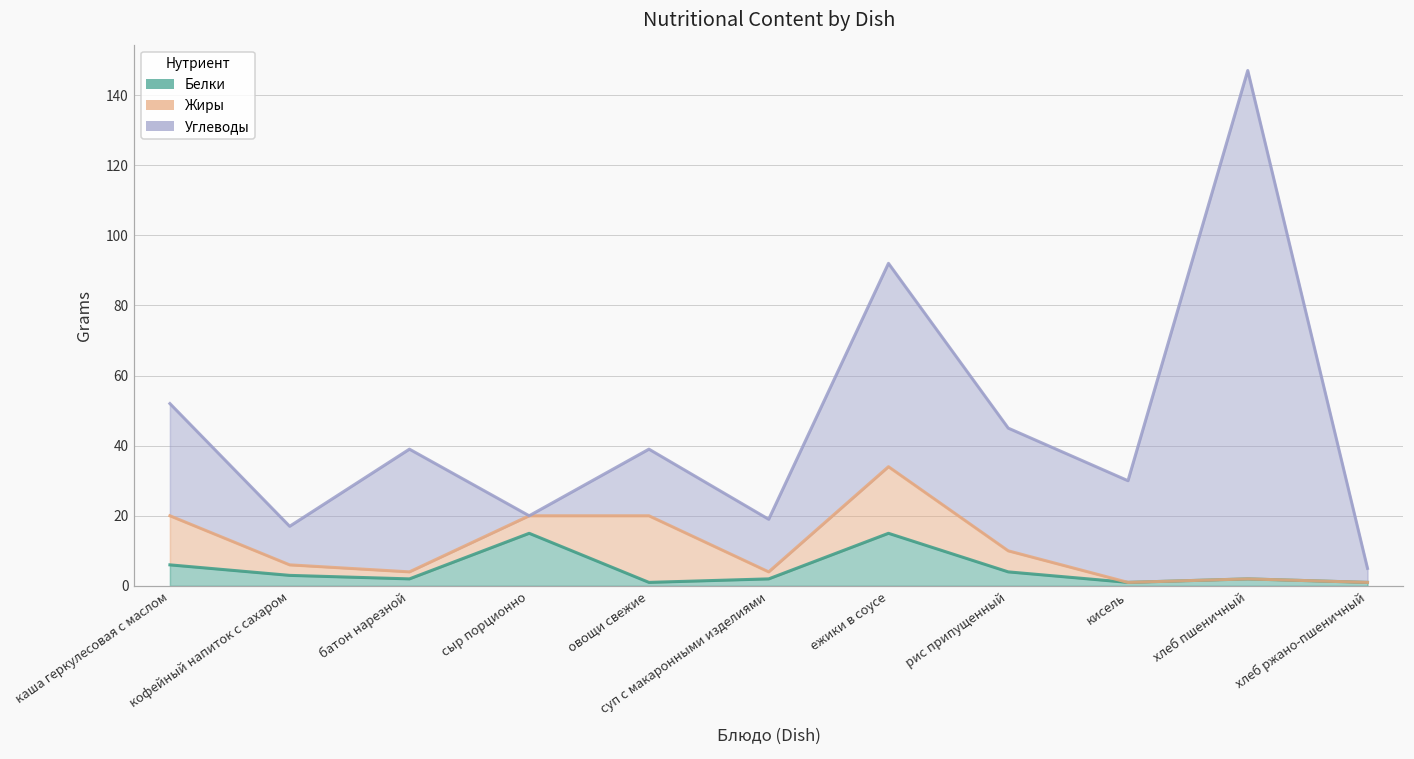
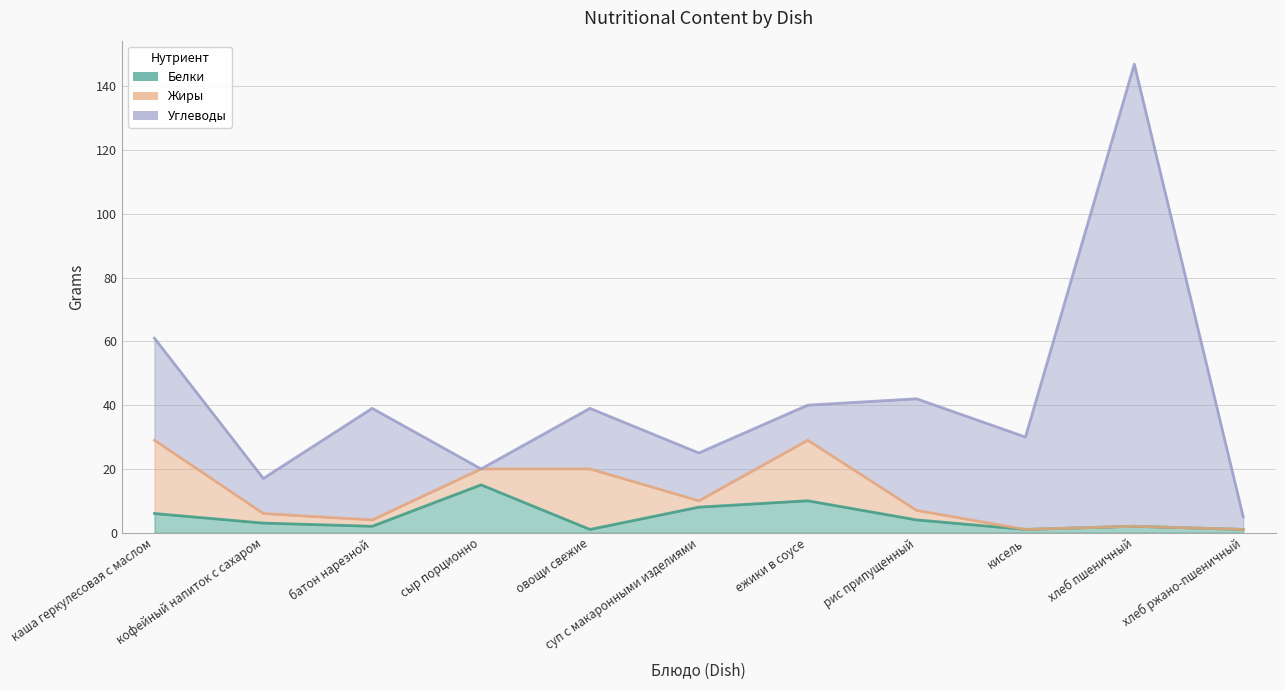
Жиры, каша геркулесовая с маслом: 14 -> 23
Белки, суп с макаронными изделиями: 2 -> 8
Белки, ежики в соусе: 15 -> 10
Углеводы, ежики в соусе: 58 -> 11
Жиры, рис припущенный: 6 -> 3
